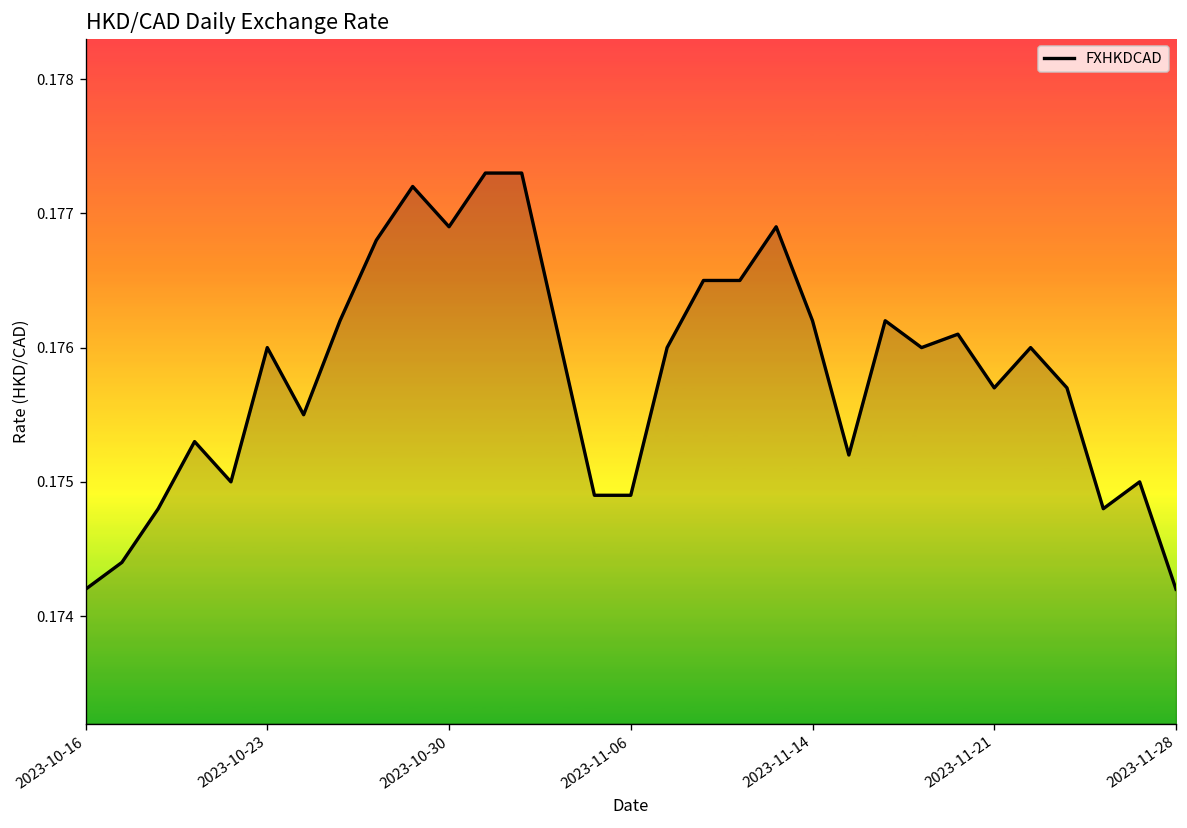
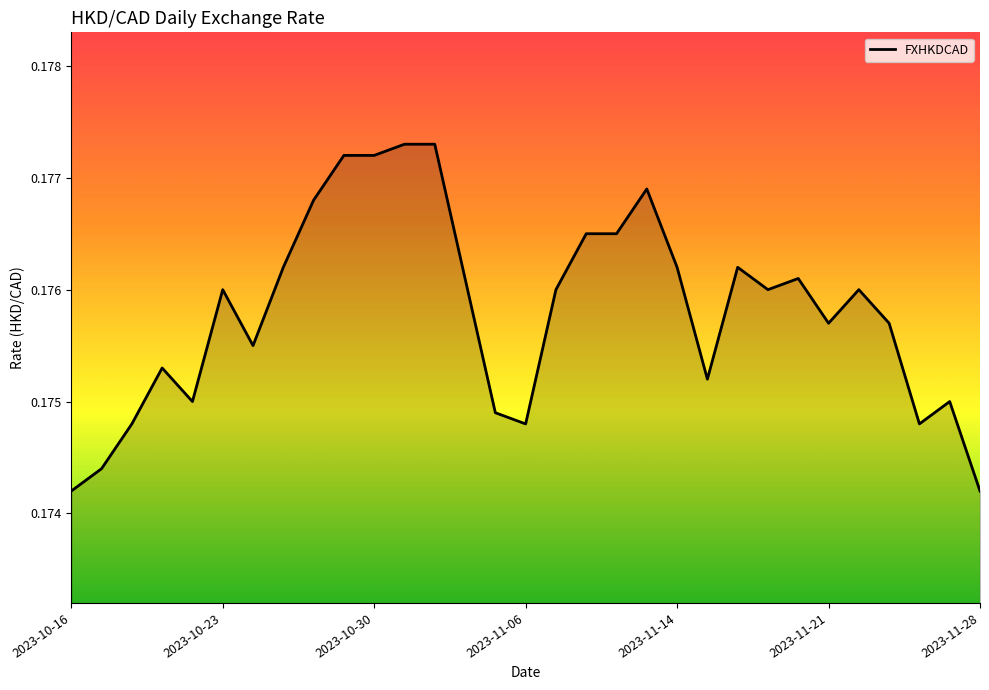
2023-10-30: 0.1769 -> 0.1772
2023-11-06: 0.1749 -> 0.1748
